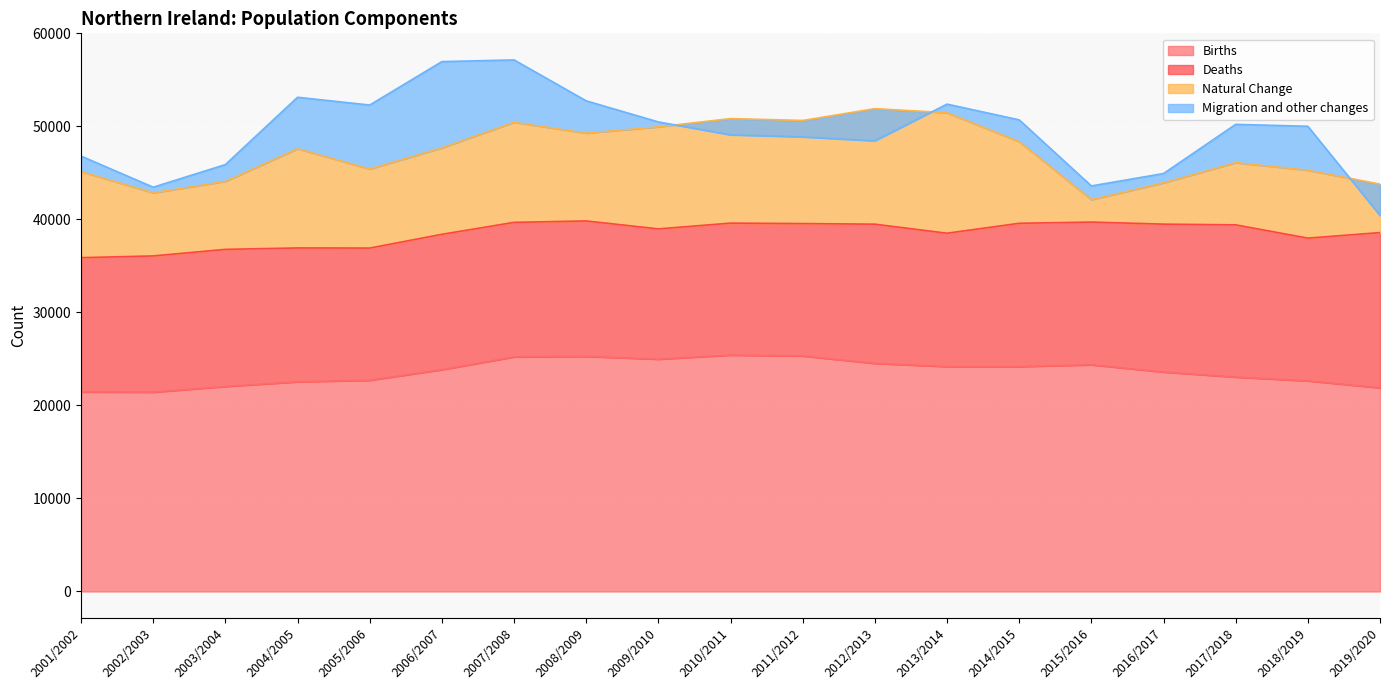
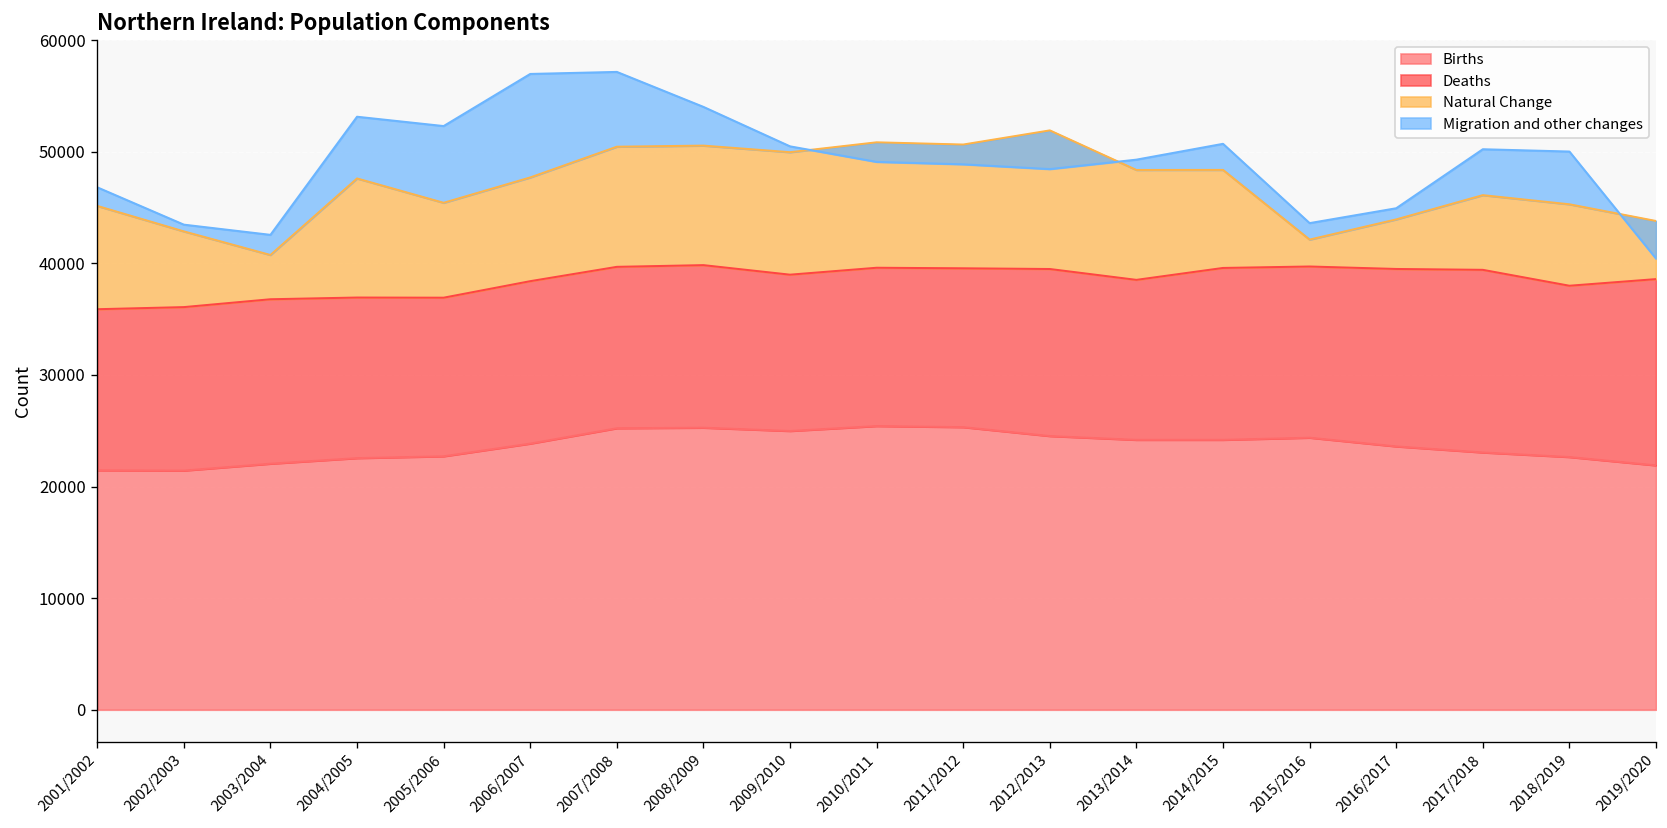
Natural Change, 2003/2004: 7000 -> 4000
Natural Change, 2008/2009: 9000 -> 11000
Natural Change, 2013/2014: 13000 -> 10000
